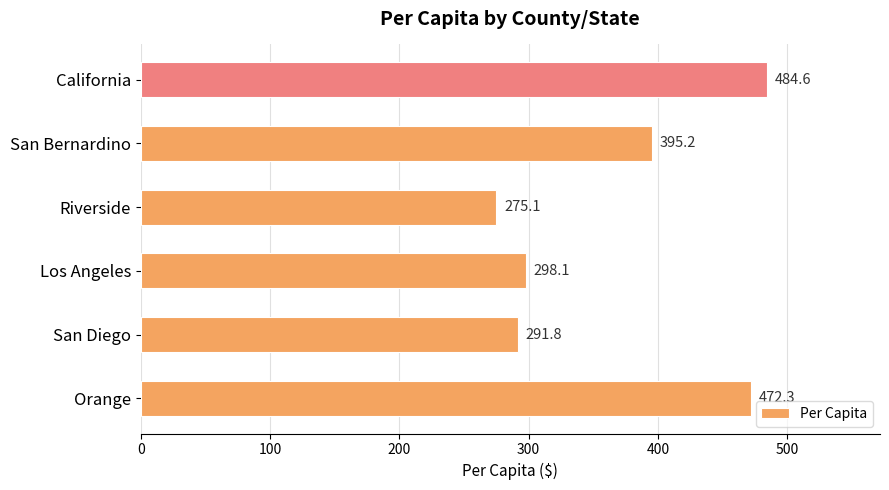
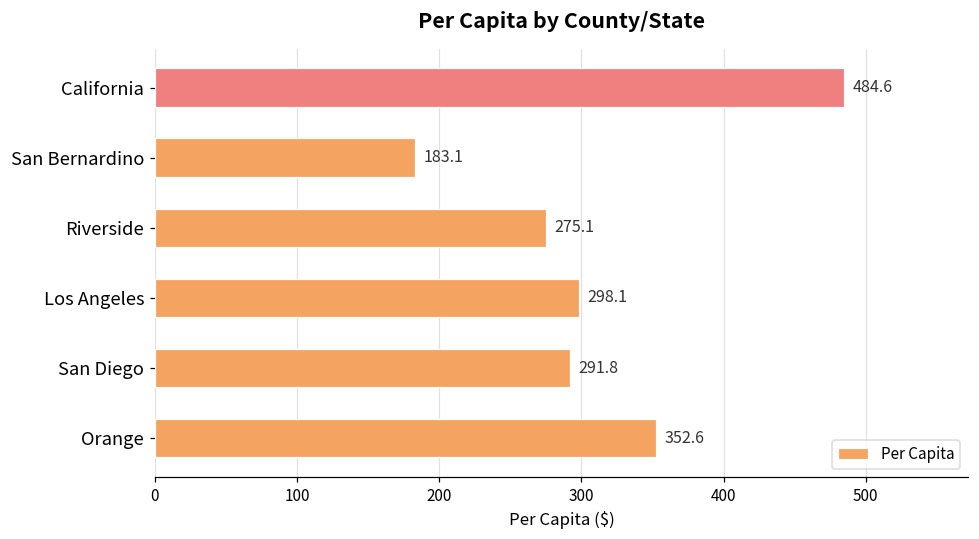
San Bernardino: 395.2 -> 183.1
Orange: 472 -> 353
